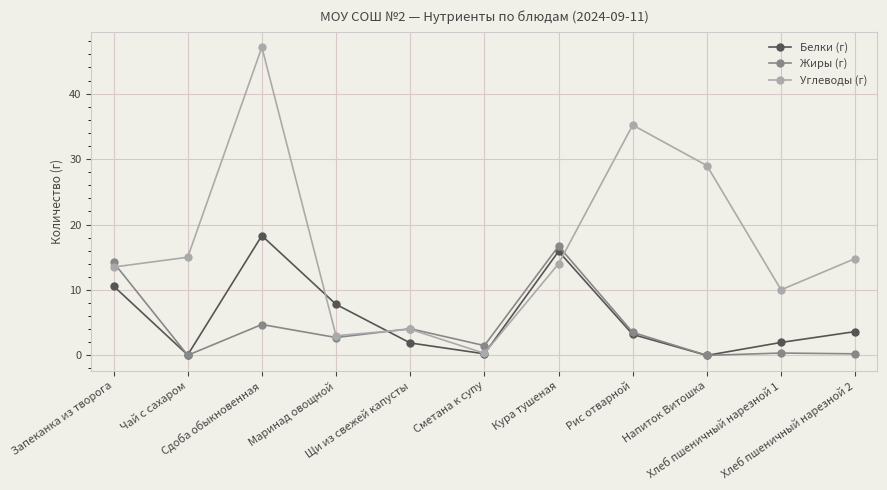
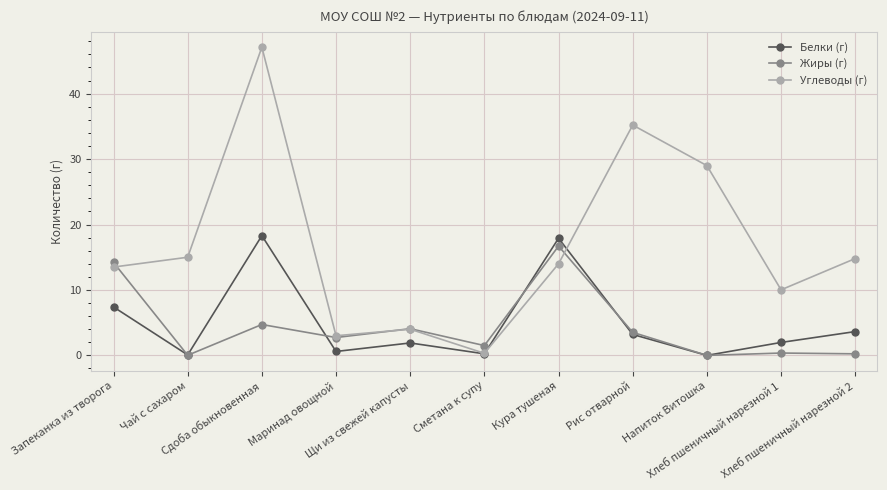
Белки (г), Запеканка из творога: 11 -> 7
Белки (г), Маринад овощной: 8 -> 1
Белки (г), Кура тушеная: 16 -> 18
